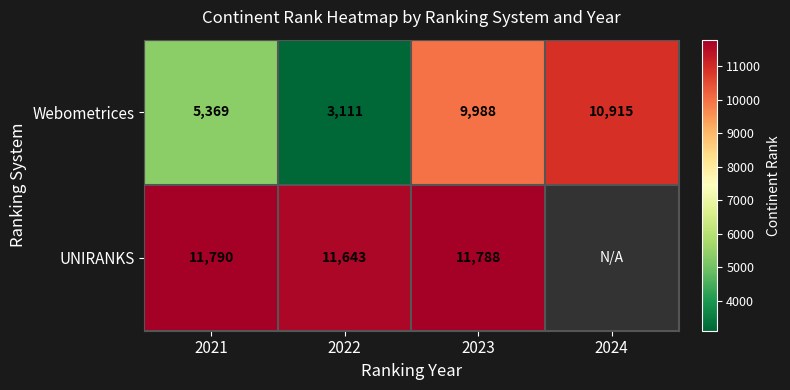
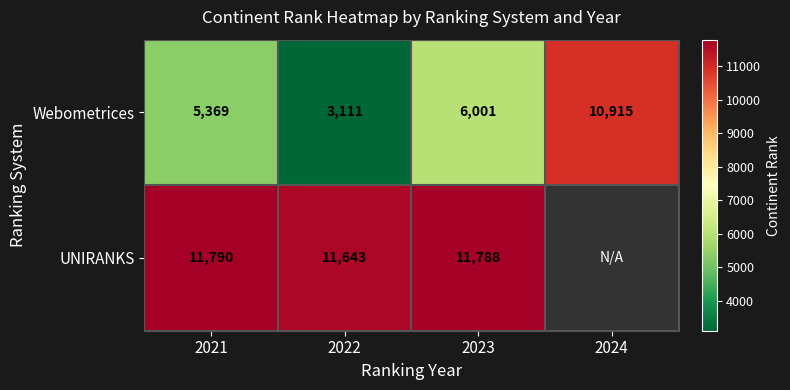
Webometrices, 2023: 9,988 -> 6,001
